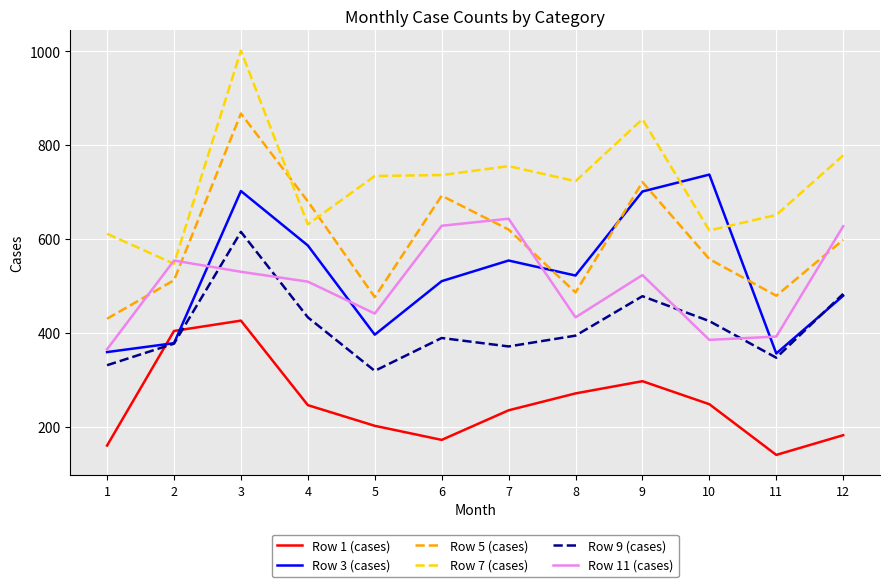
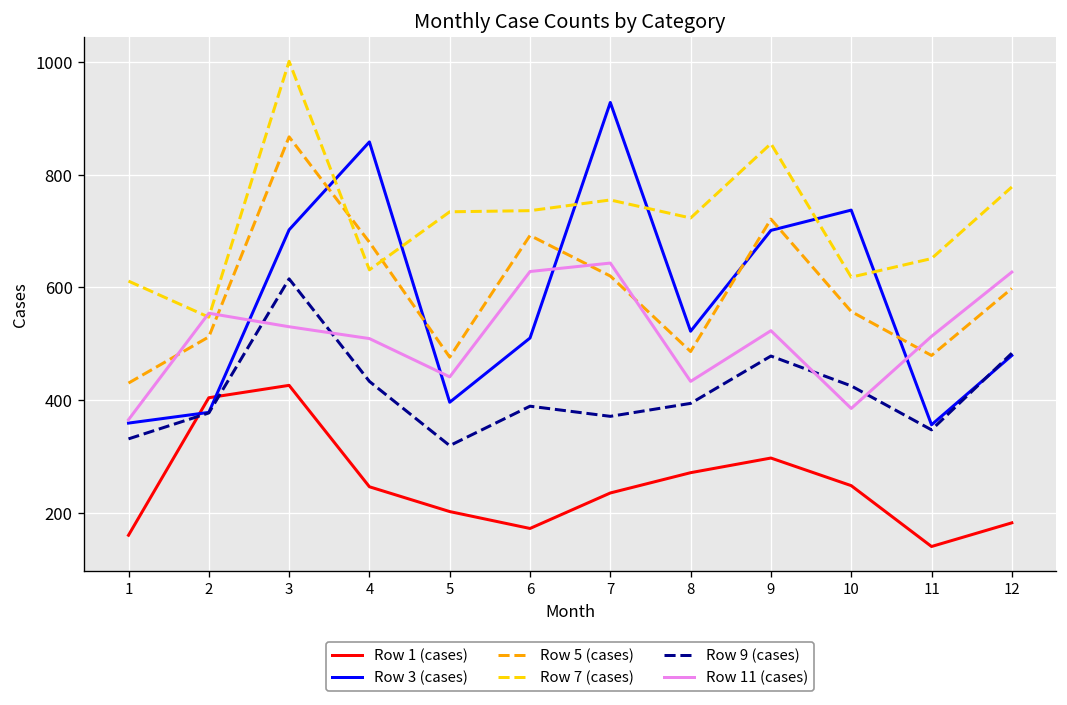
Row 3 (cases), 4: 590 -> 860
Row 3 (cases), 7: 550 -> 930
Row 11 (cases), 11: 390 -> 510
